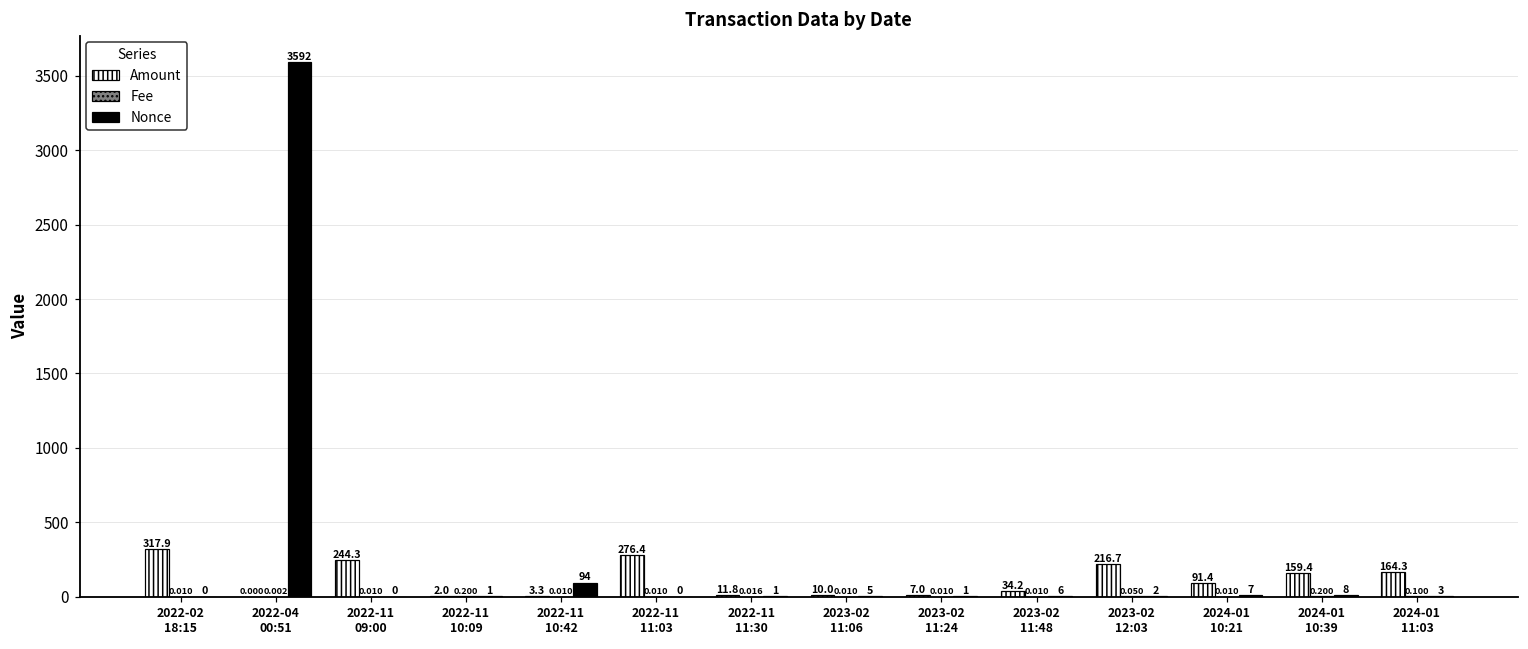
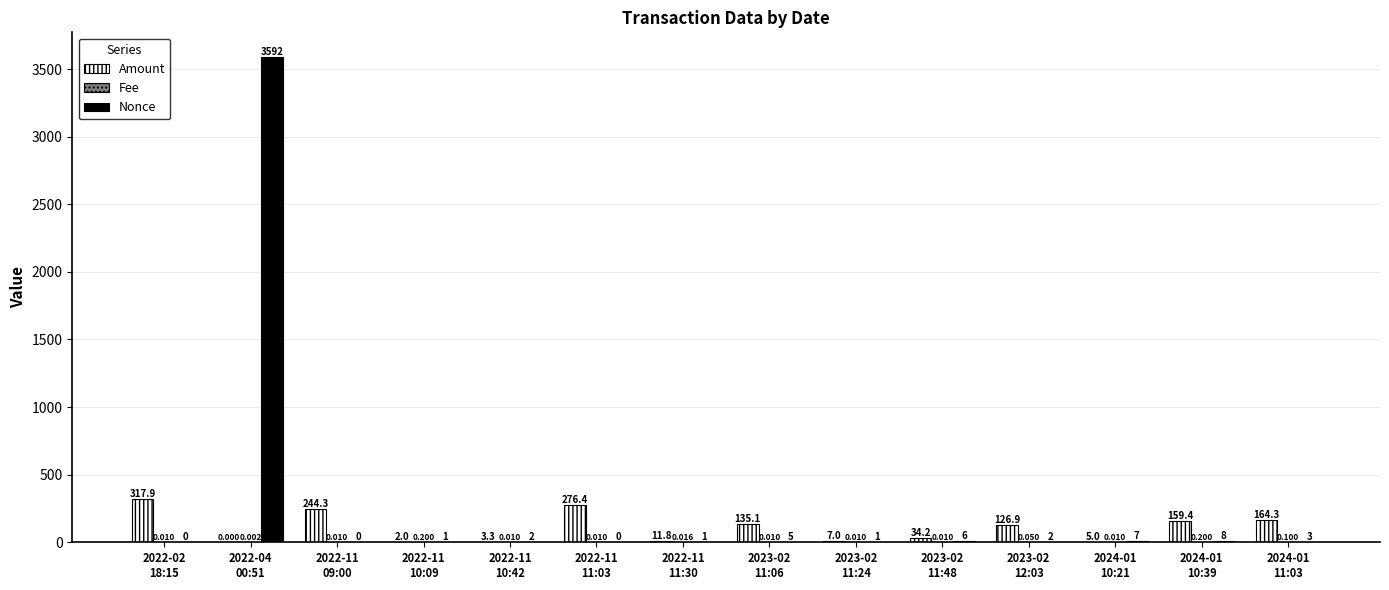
Nonce, 2022-11 10:42: 94 -> 2
Amount, 2023-02 11:06: 10.0 -> 135.1
Amount, 2023-02 12:03: 216.7 -> 126.9
Amount, 2024-01 10:21: 91.4 -> 5.0
